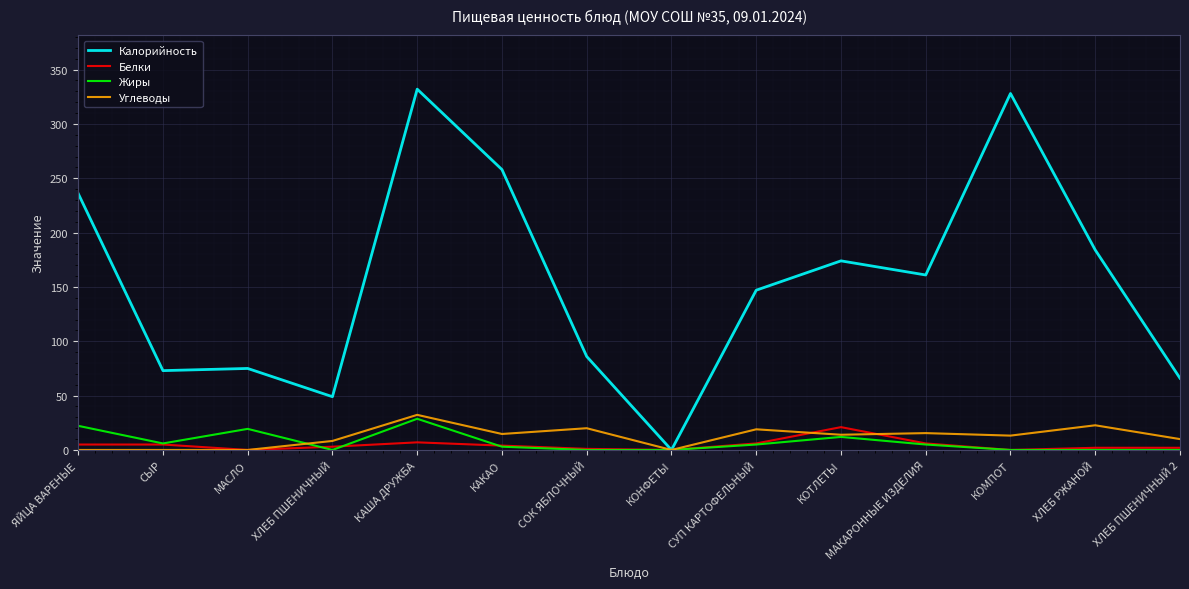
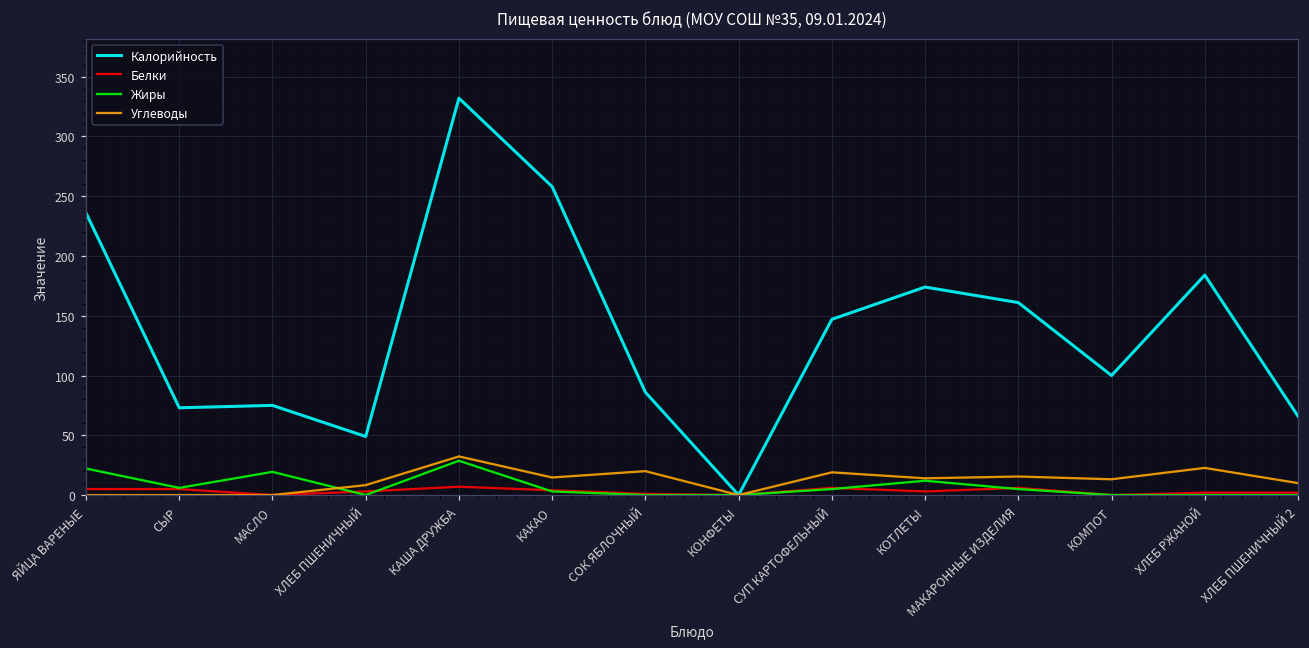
Белки, КОТЛЕТЫ: 21 -> 3
Калорийность, КОМПОТ: 328 -> 100
